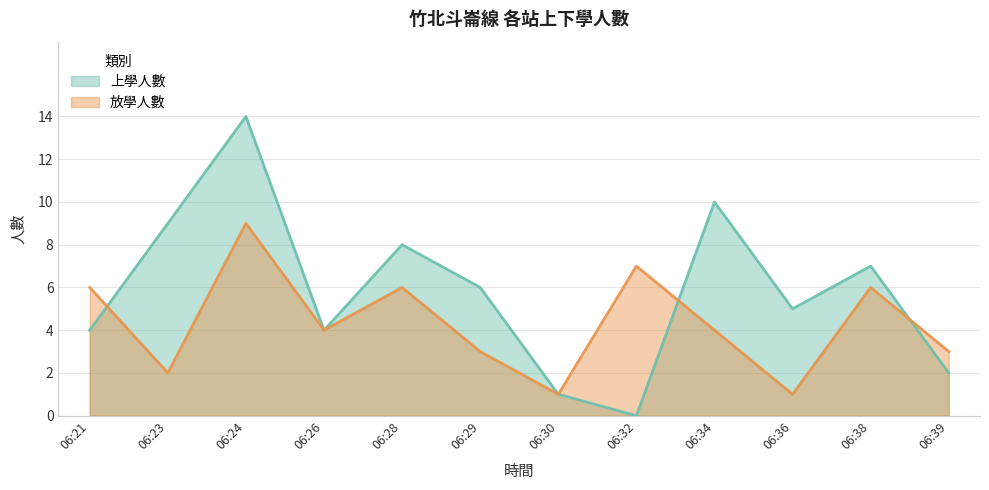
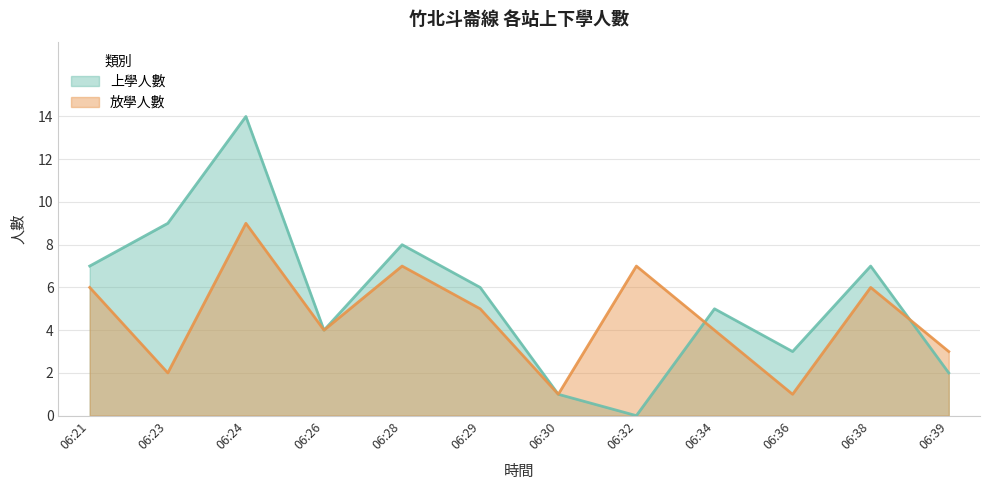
上學人數, 06:21: 4 -> 7
放學人數, 06:28: 6 -> 7
放學人數, 06:29: 3 -> 5
上學人數, 06:34: 10 -> 5
上學人數, 06:36: 5 -> 3
